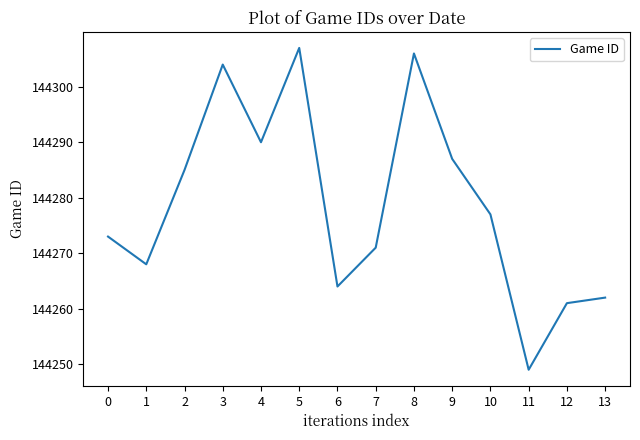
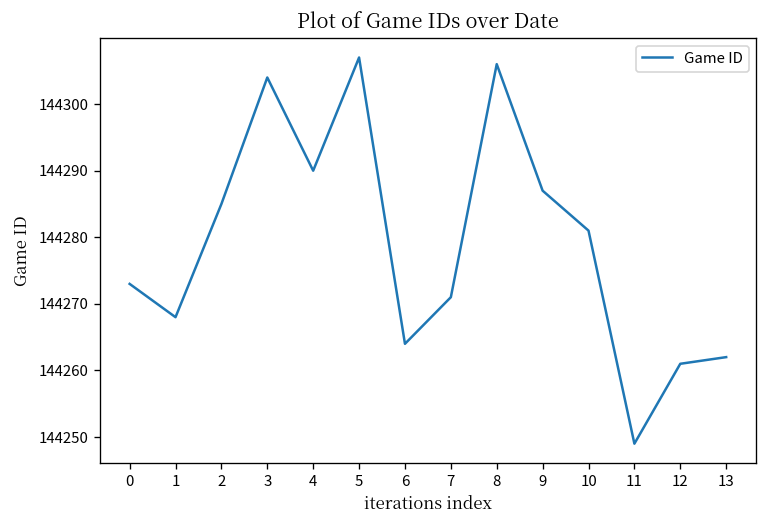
10: 144277 -> 144281
